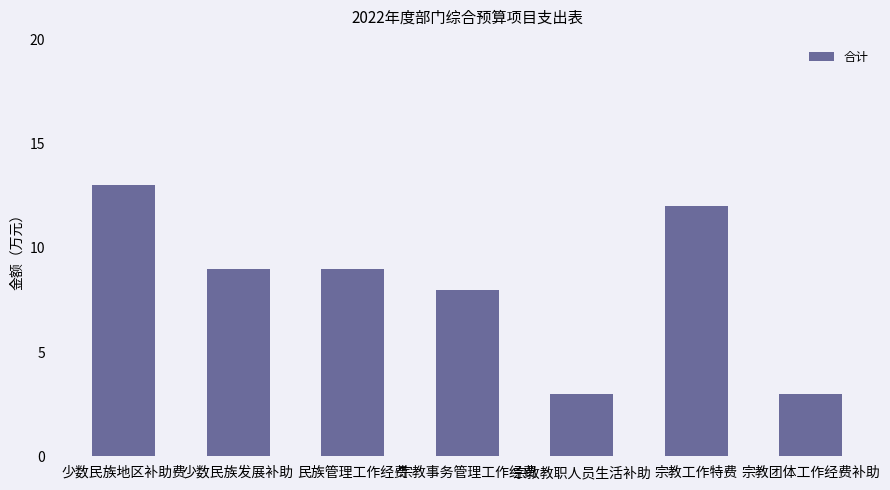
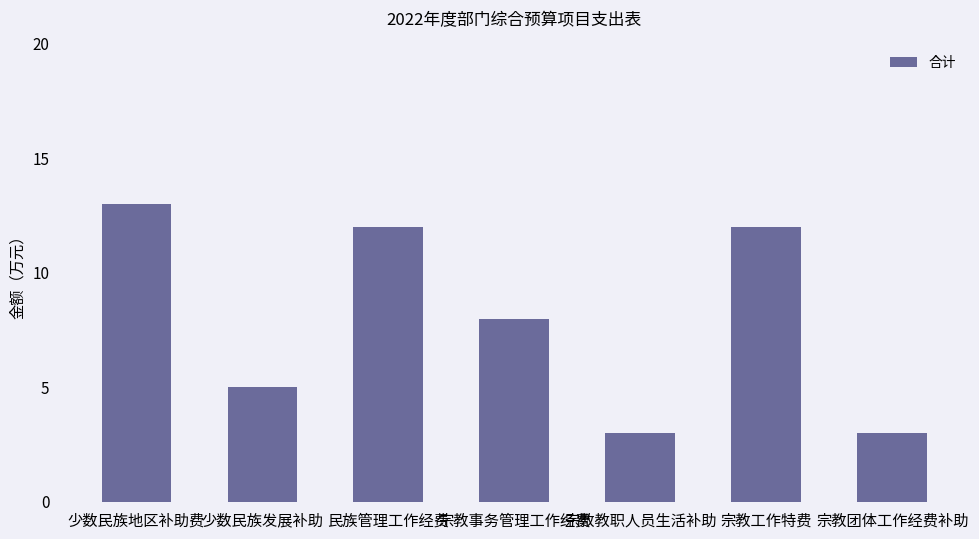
少数民族发展补助: 9 -> 5
民族管理工作经费: 9 -> 12
